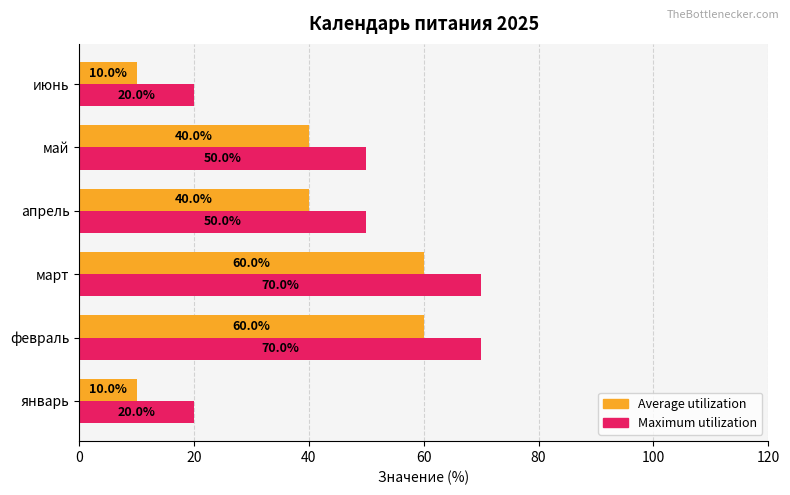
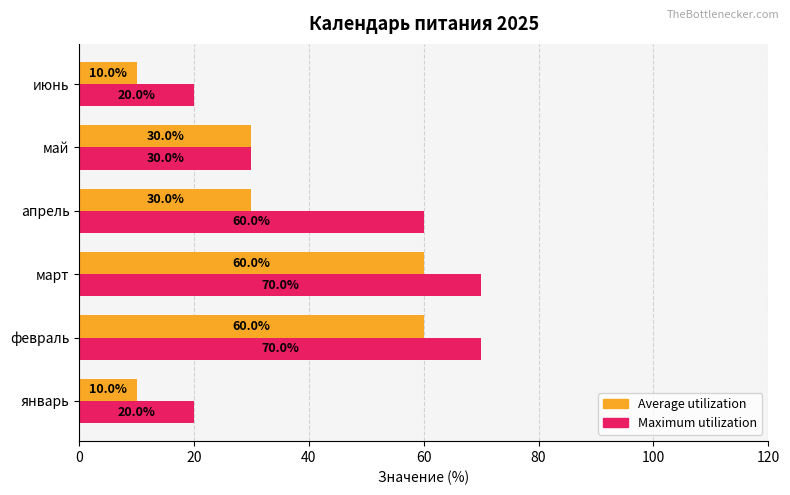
Average utilization, май: 40.0% -> 30.0%
Maximum utilization, май: 50.0% -> 30.0%
Average utilization, апрель: 40.0% -> 30.0%
Maximum utilization, апрель: 50.0% -> 60.0%
